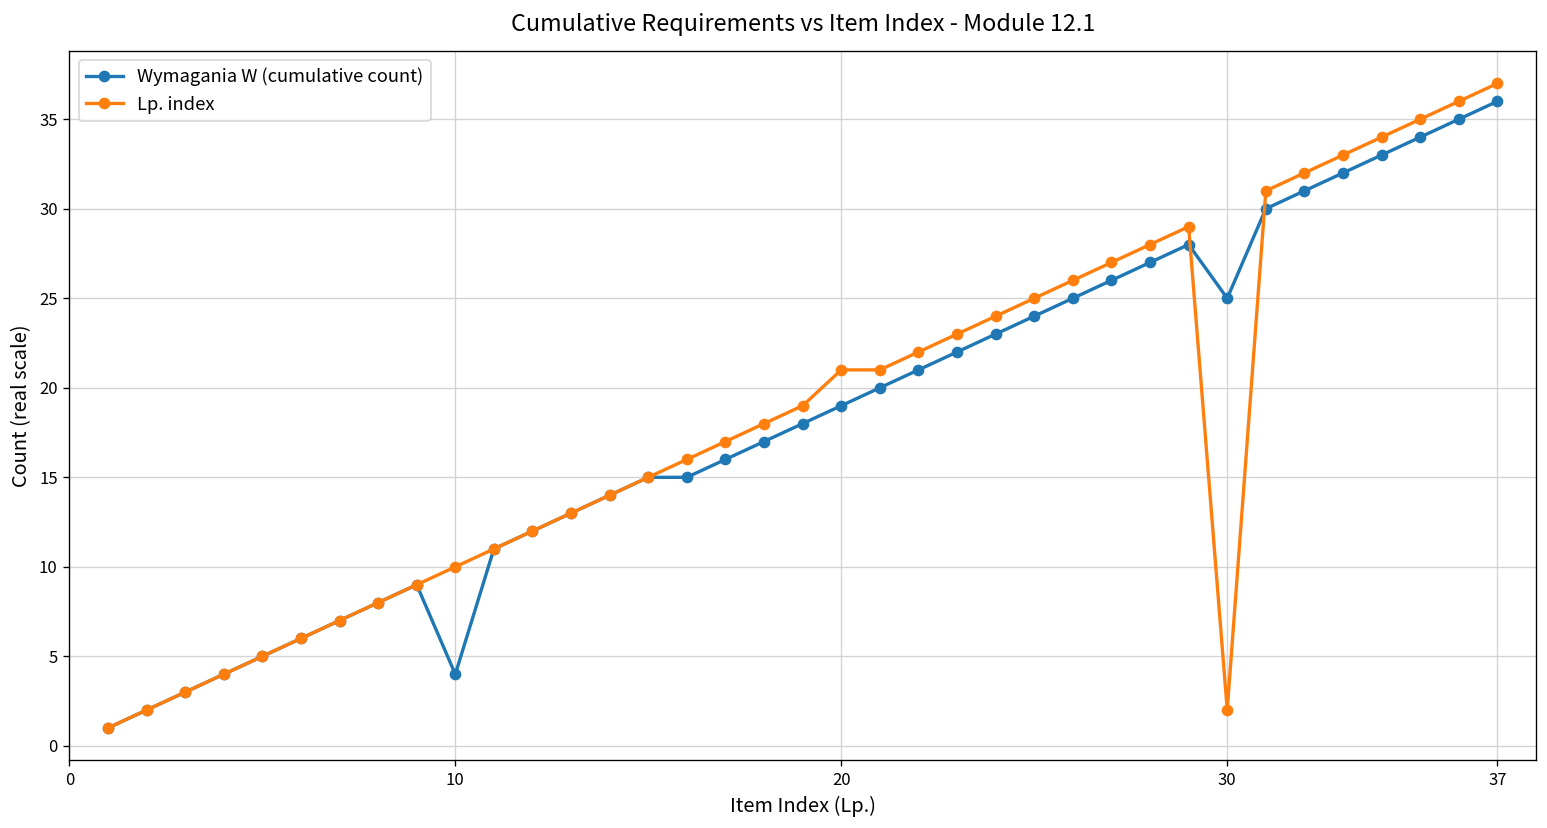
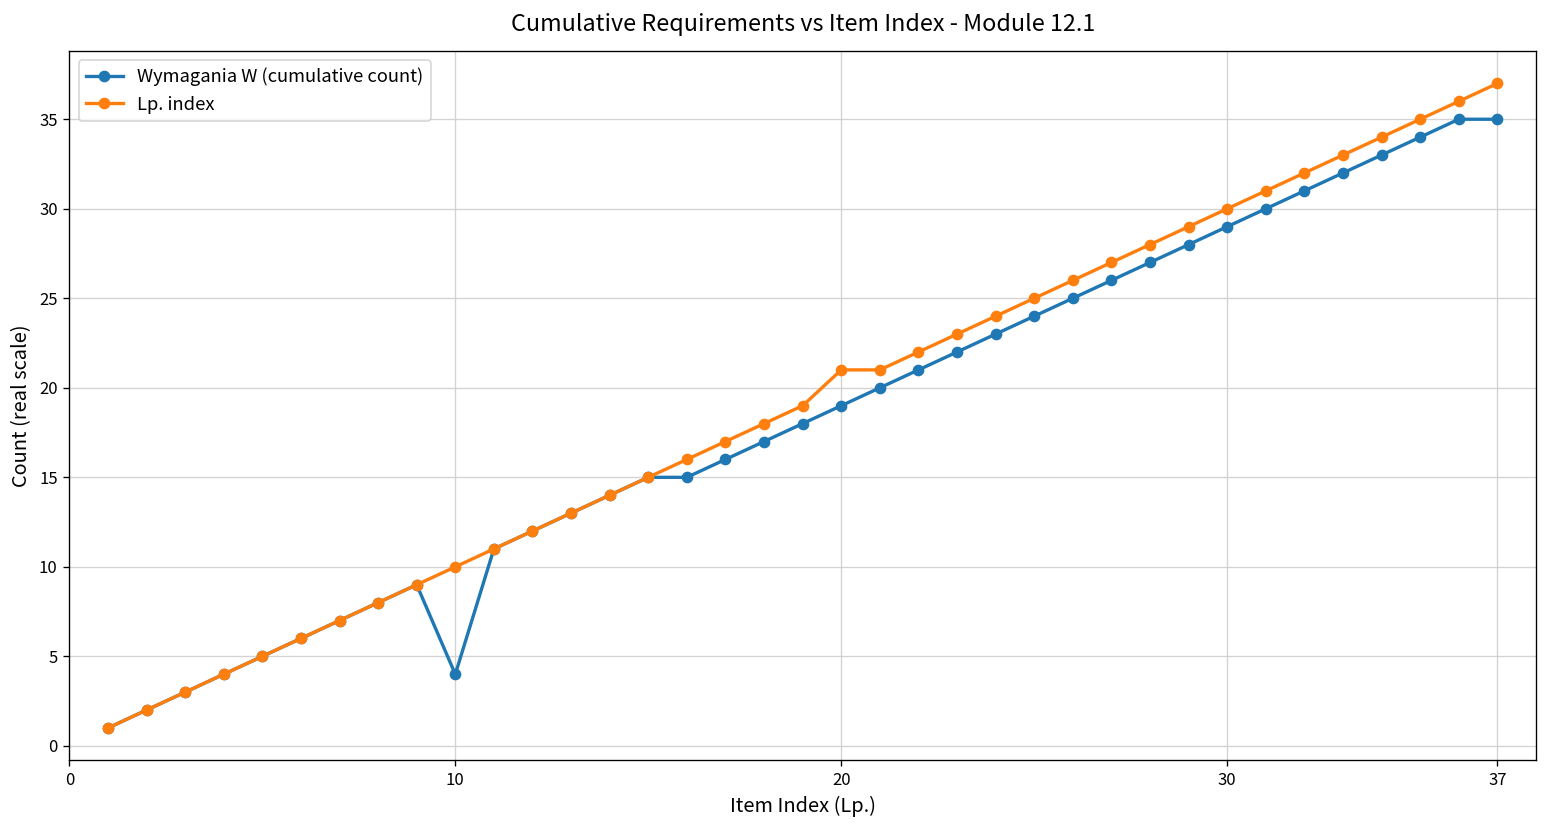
Wymagania W (cumulative count), 30: 25 -> 29
Lp. index, 30: 2 -> 30
Wymagania W (cumulative count), 37: 36 -> 35
